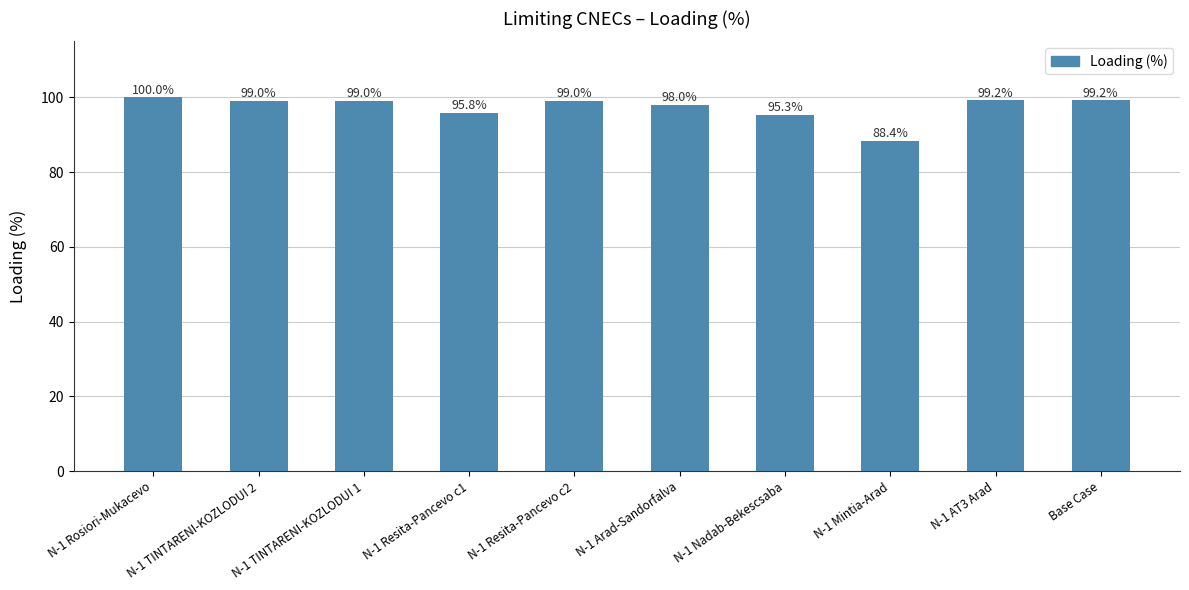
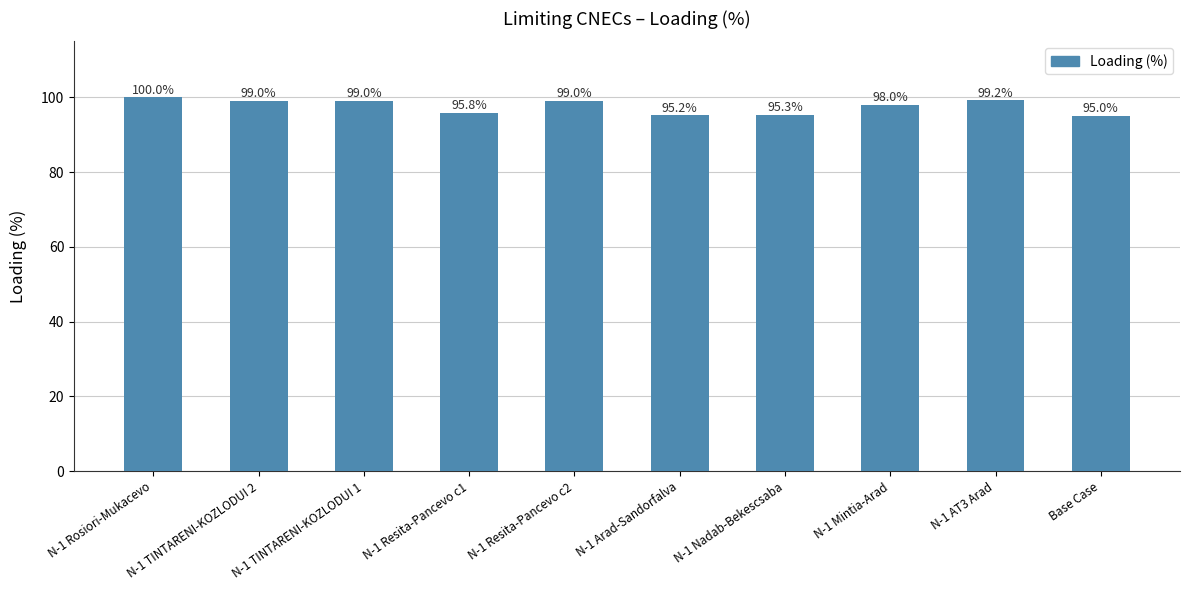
N-1 Arad-Sandorfalva: 98.0% -> 95.2%
N-1 Mintia-Arad: 88.4% -> 98.0%
Base Case: 99.2% -> 95.0%
